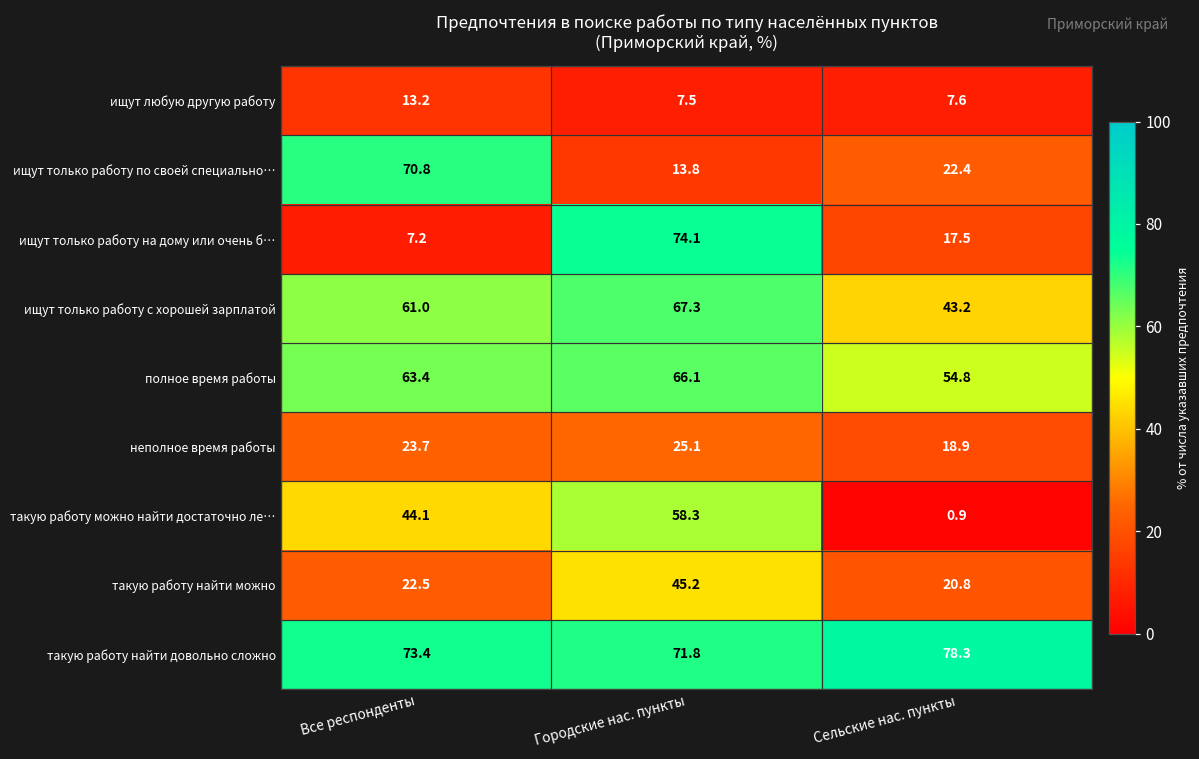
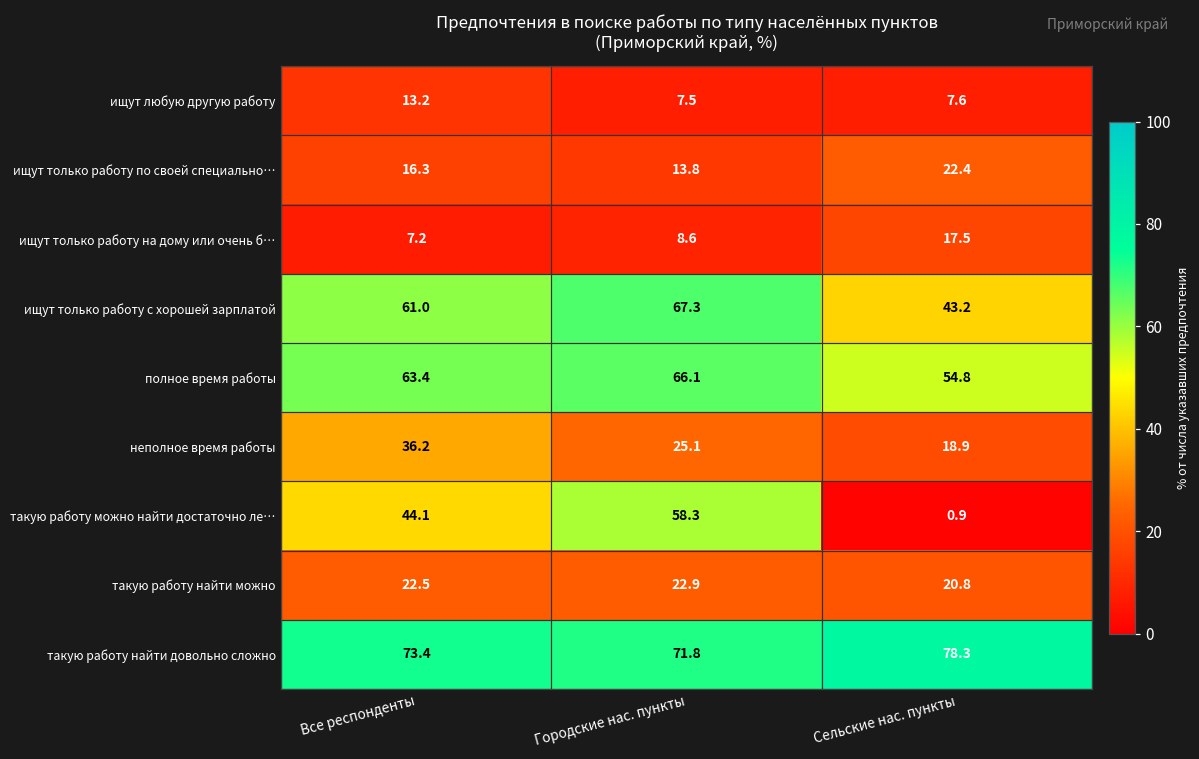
ищут только работу по своей специально…, Все респонденты: 70.8 -> 16.3
ищут только работу на дому или очень б…, Городские нас. пункты: 74.1 -> 8.6
неполное время работы, Все респонденты: 23.7 -> 36.2
такую работу найти можно, Городские нас. пункты: 45.2 -> 22.9
